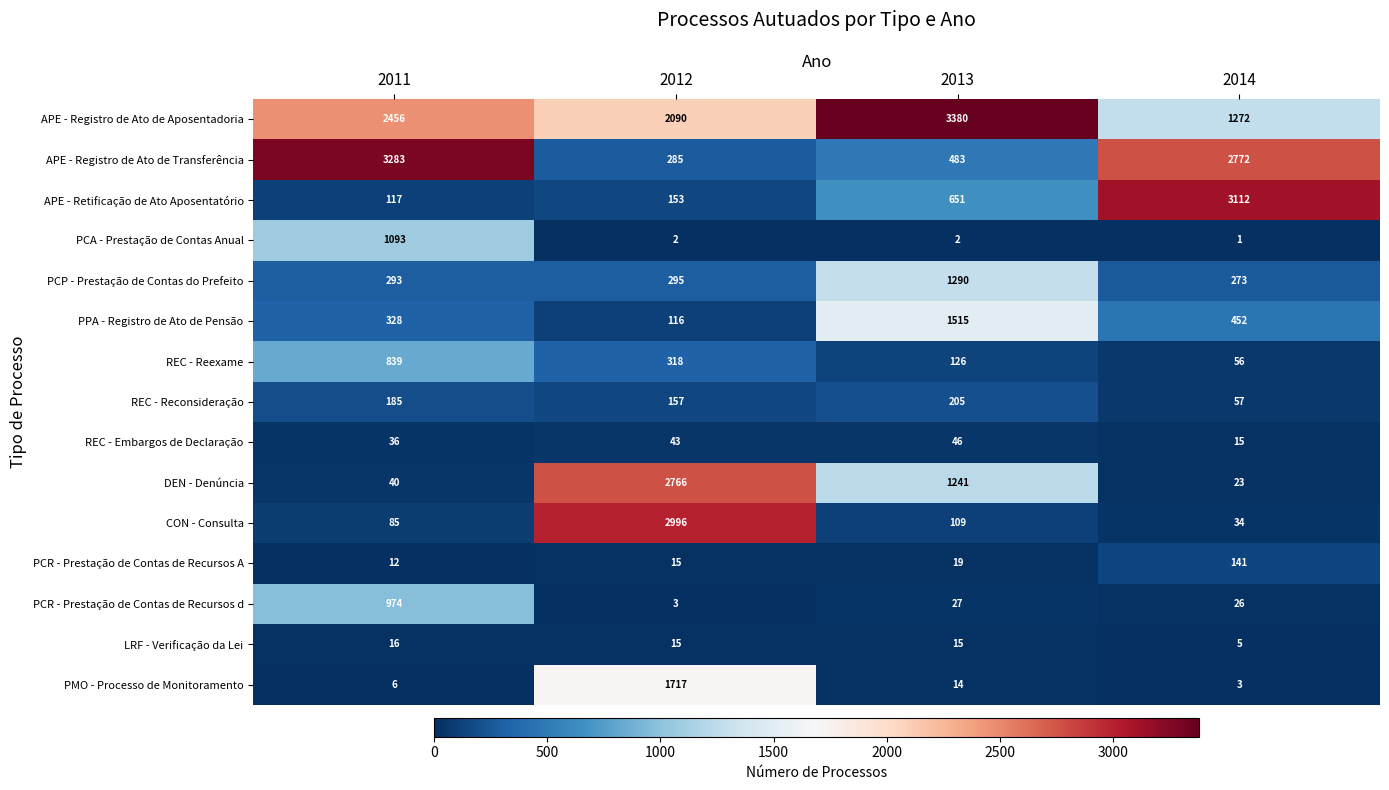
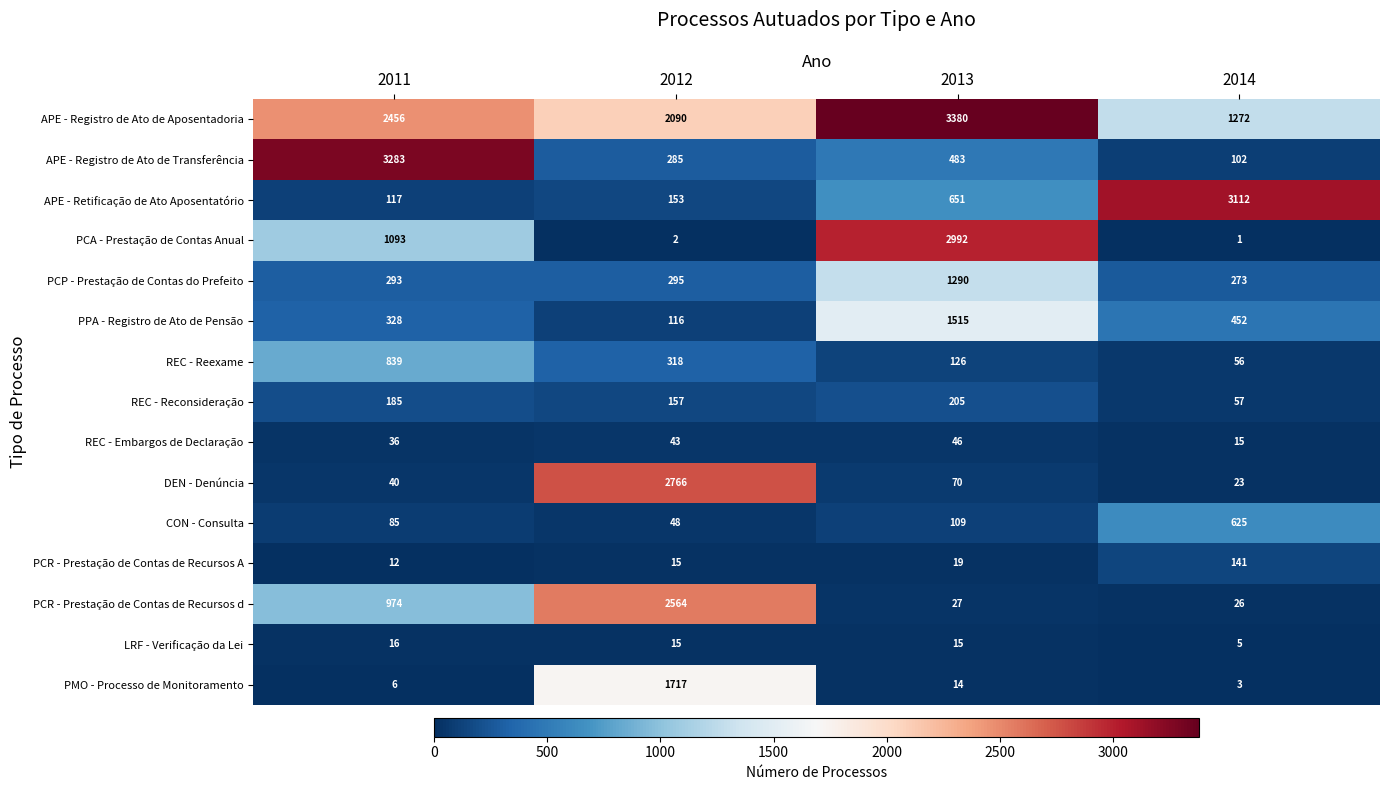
APE - Registro de Ato de Transferência, 2014: 2772 -> 102
PCA - Prestação de Contas Anual, 2013: 2 -> 2992
DEN - Denúncia, 2013: 1241 -> 70
CON - Consulta, 2012: 2996 -> 48
CON - Consulta, 2014: 34 -> 625
PCR - Prestação de Contas de Recursos d, 2012: 3 -> 2564
